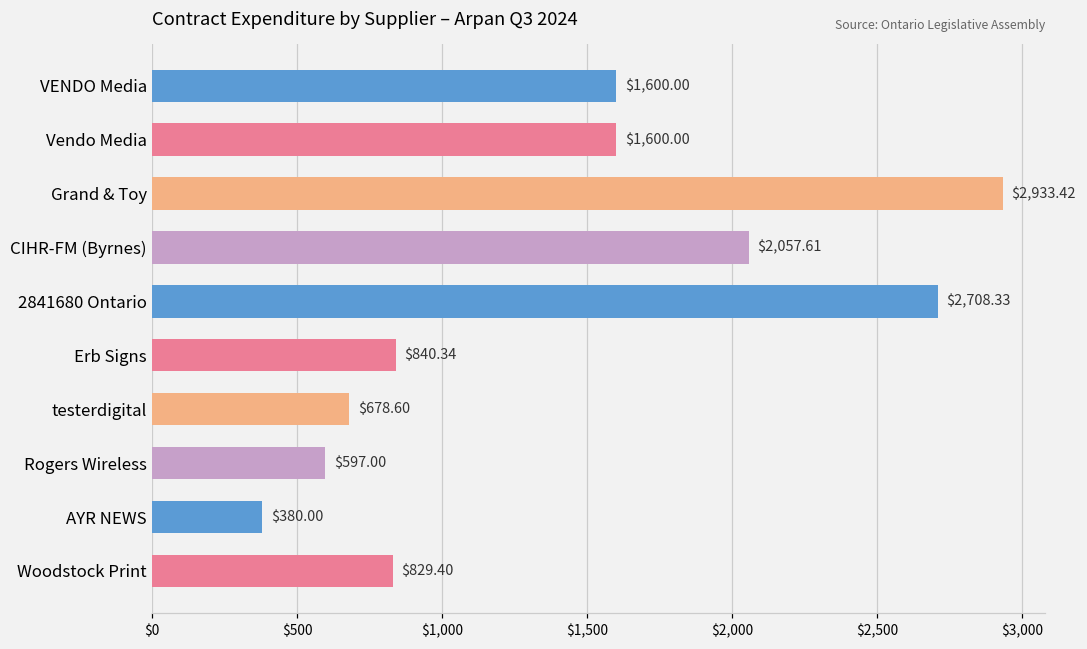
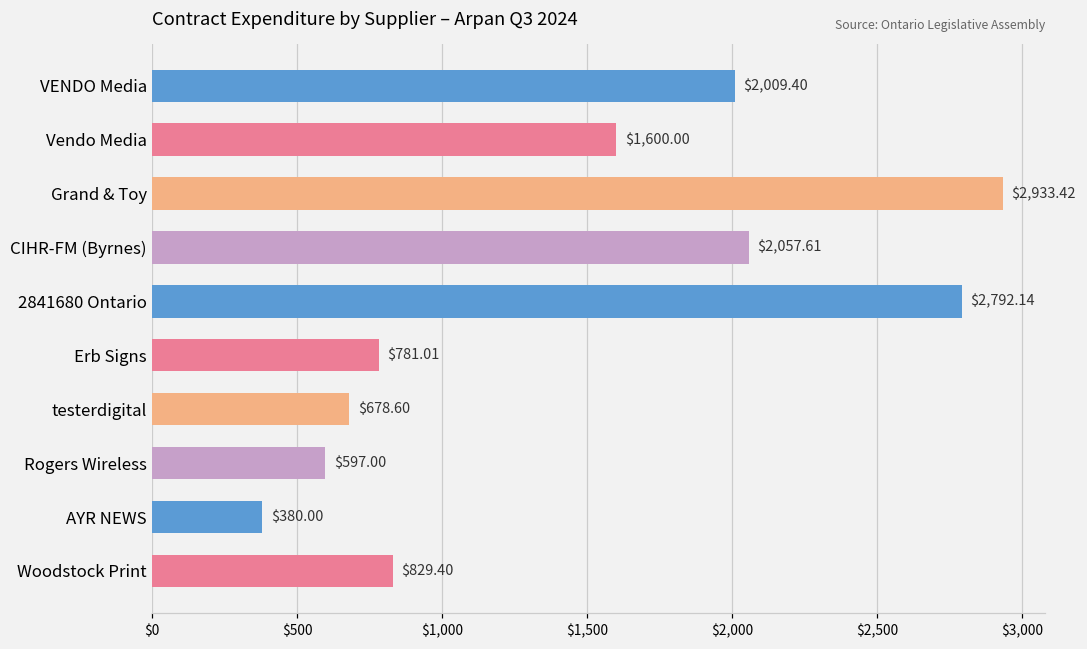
VENDO Media: $1,600.00 -> $2,009.40
2841680 Ontario: $2,708.33 -> $2,792.14
Erb Signs: $840.34 -> $781.01
